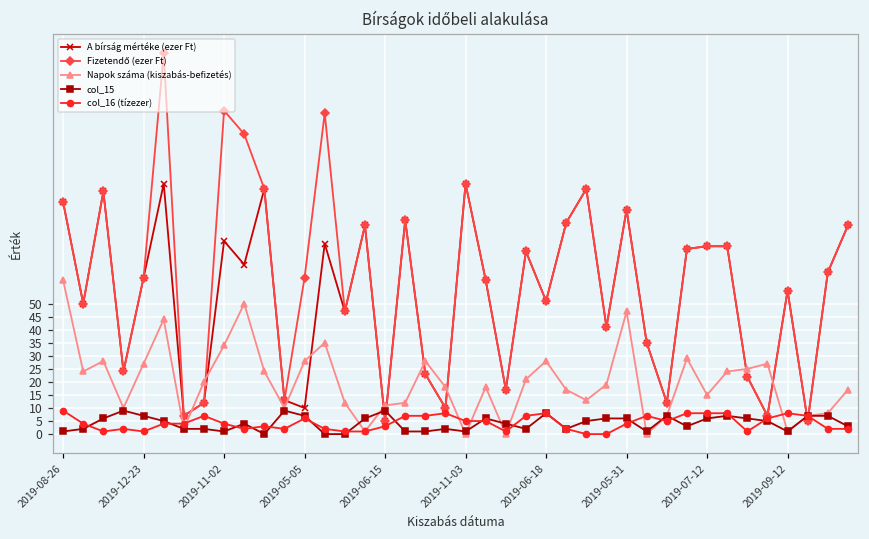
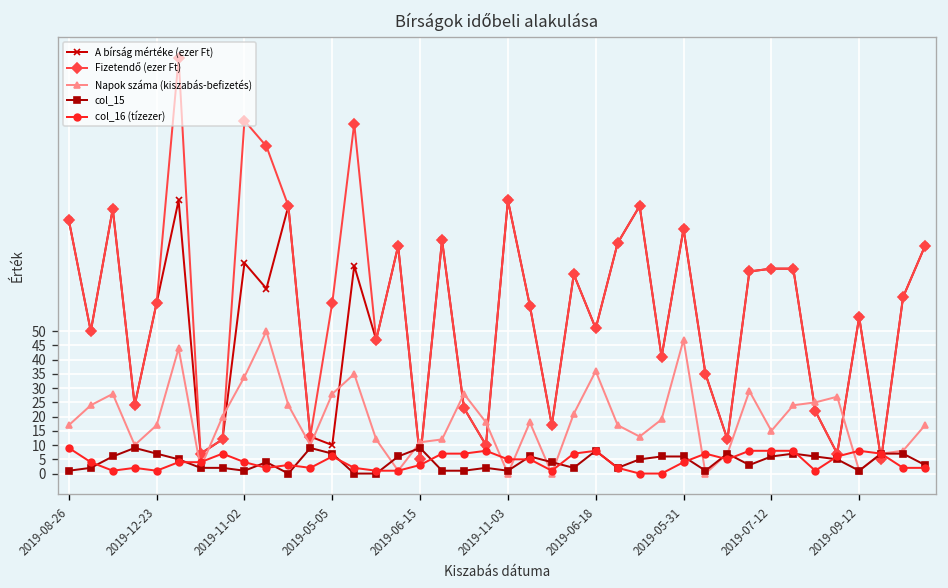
Napok száma (kiszabás-befizetés), 2019-08-26: 59 -> 17
Napok száma (kiszabás-befizetés), 2019-12-23: 27 -> 17
Napok száma (kiszabás-befizetés), 2019-06-18: 28 -> 36
